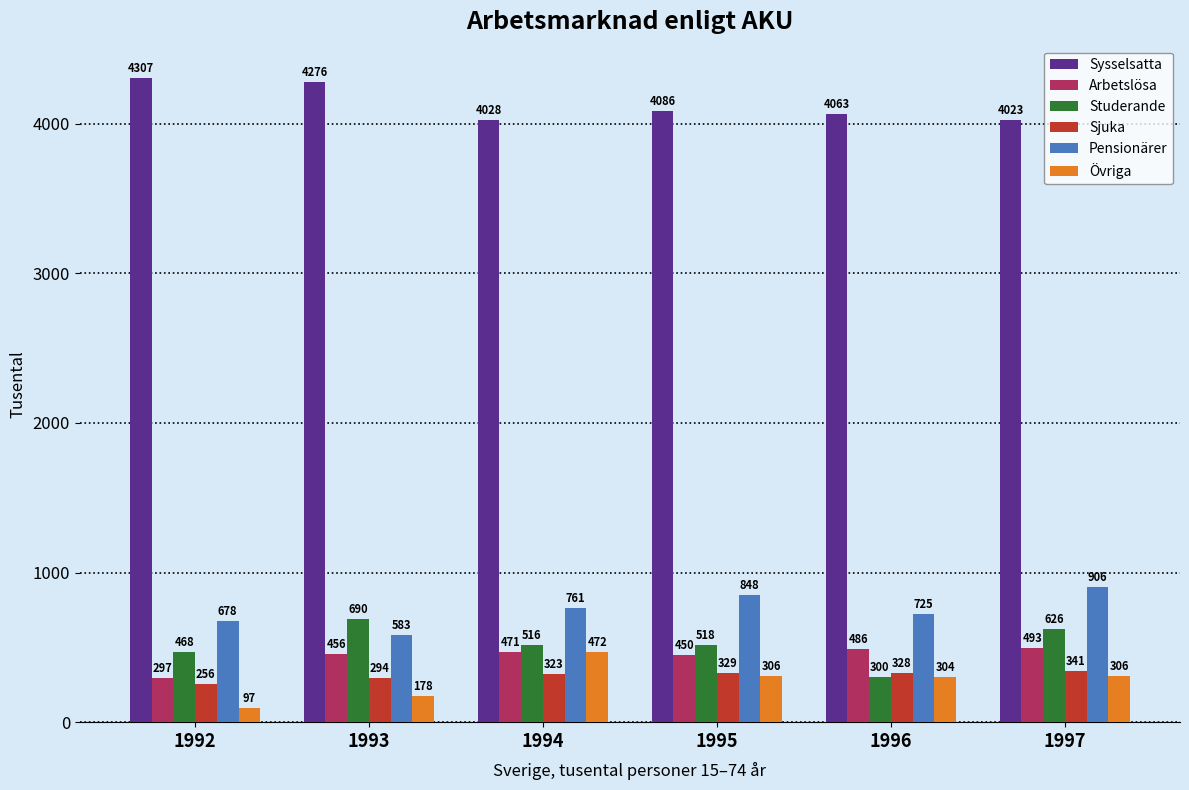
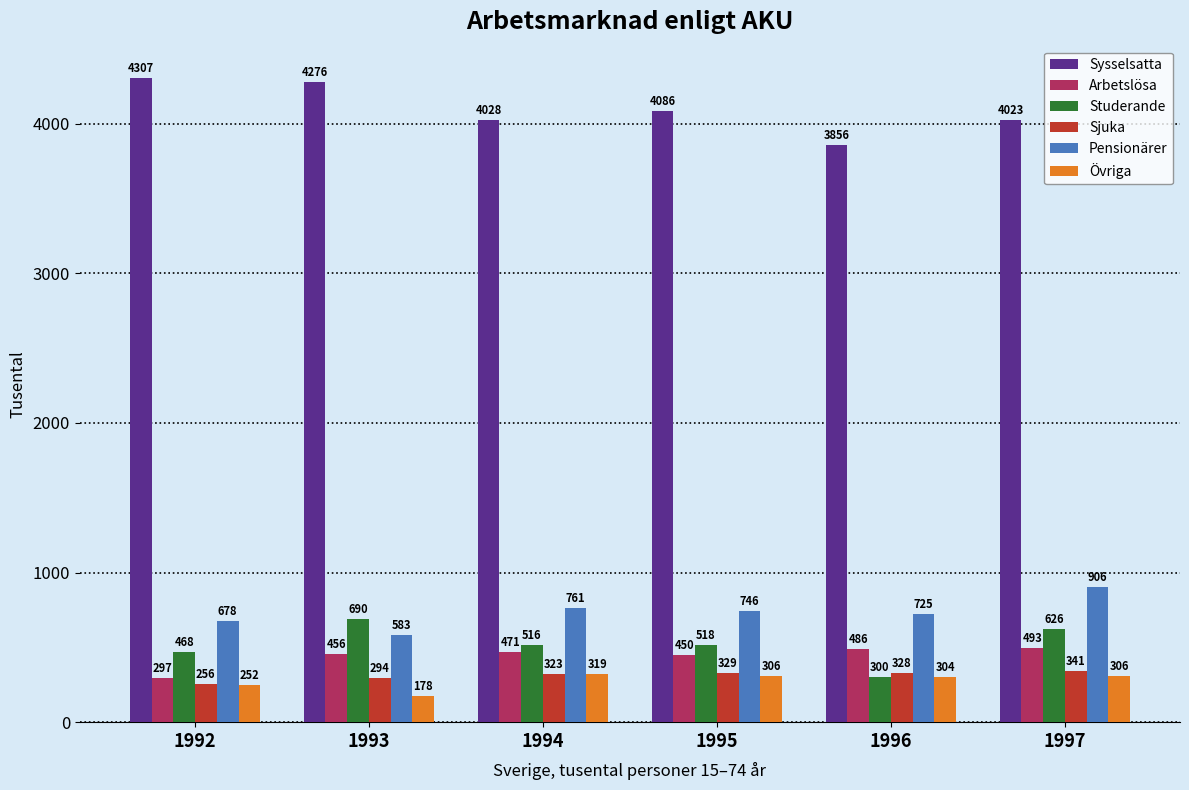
Övriga, 1992: 97 -> 252
Övriga, 1994: 472 -> 319
Pensionärer, 1995: 848 -> 746
Sysselsatta, 1996: 4063 -> 3856
